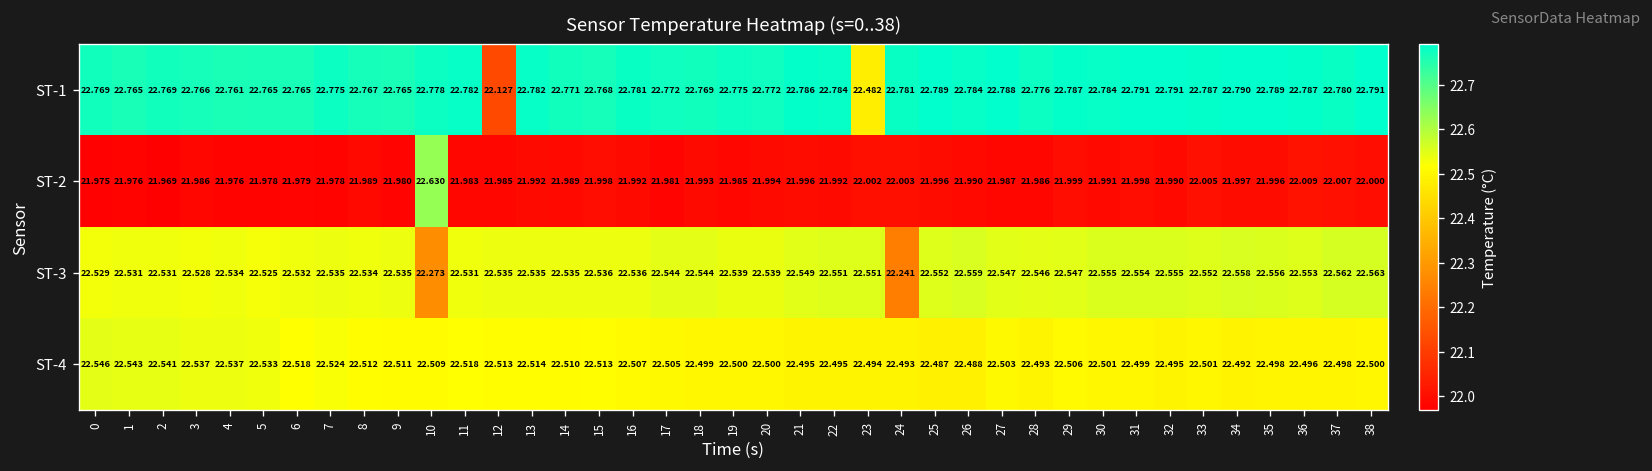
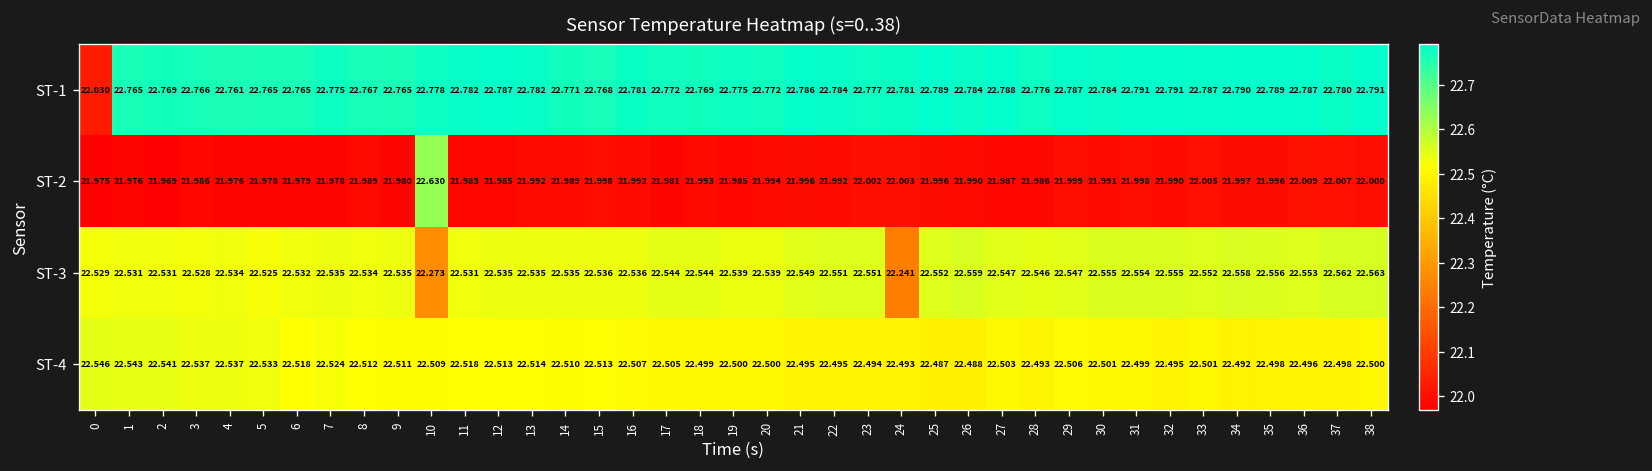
ST-1, 0: 22.769 -> 22.030
ST-1, 12: 22.127 -> 22.787
ST-1, 23: 22.482 -> 22.777
